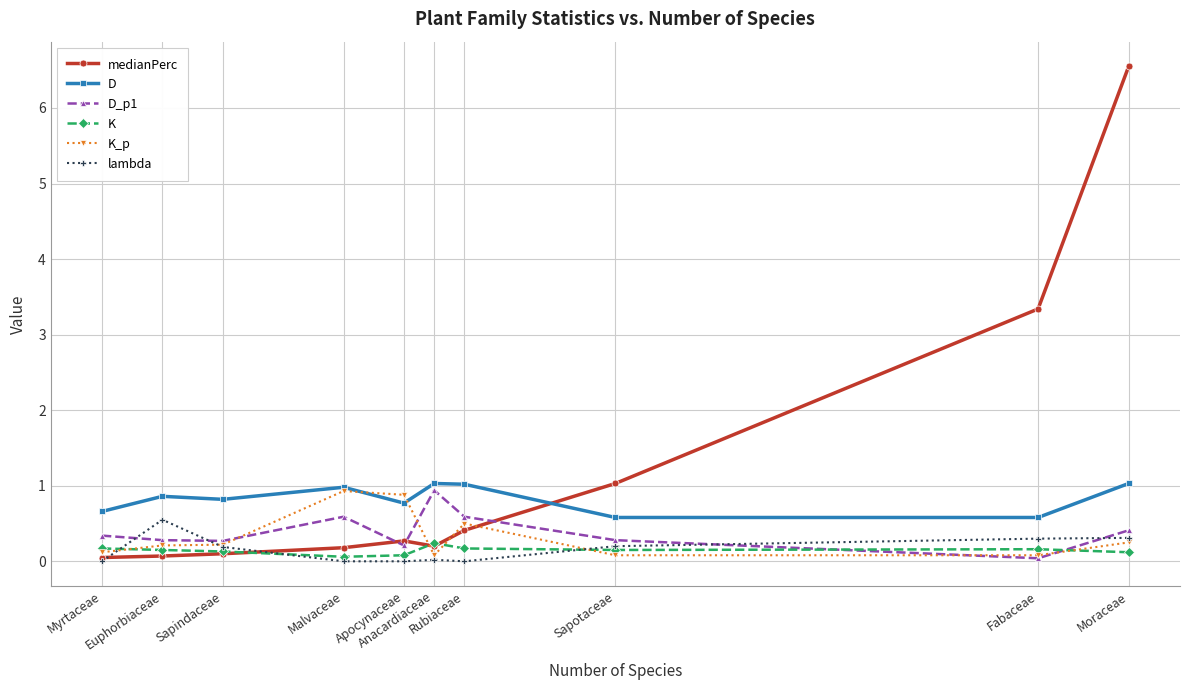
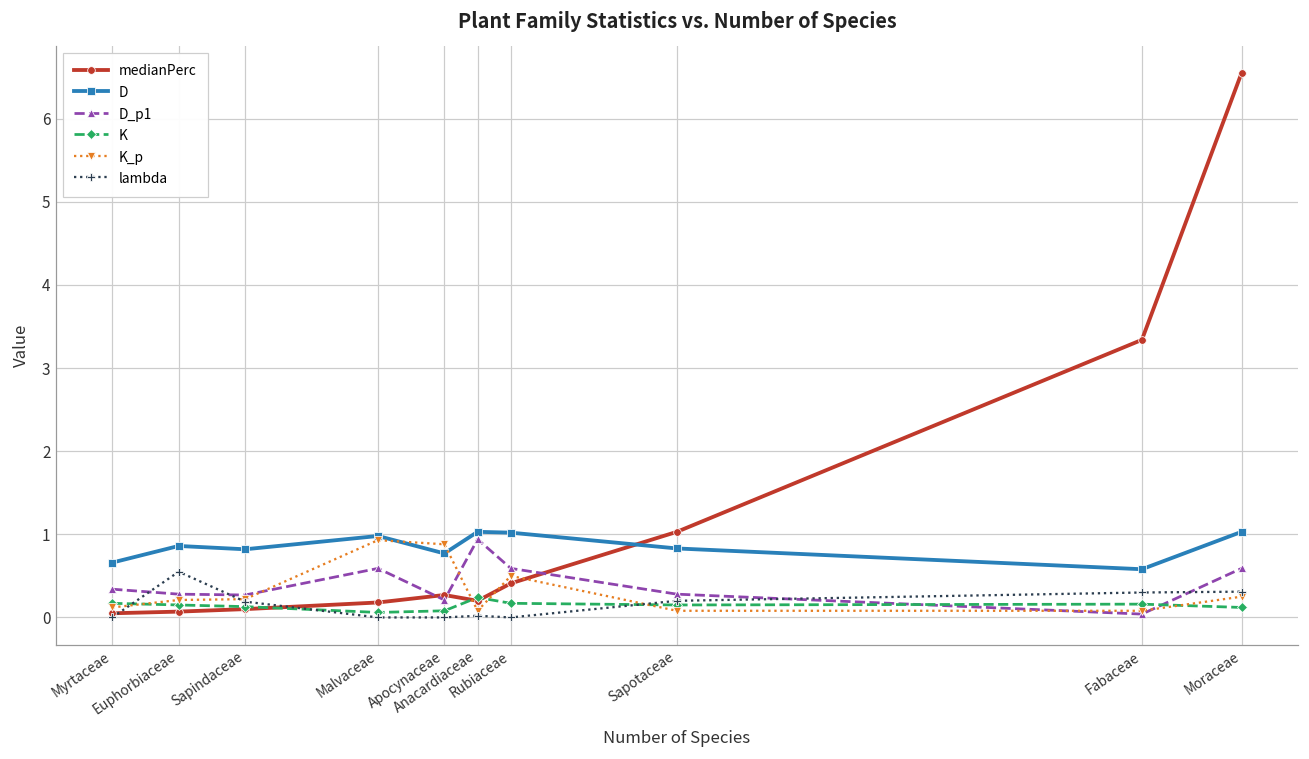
D, Sapotaceae: 0.6 -> 0.8
D_p1, Moraceae: 0.4 -> 0.6
